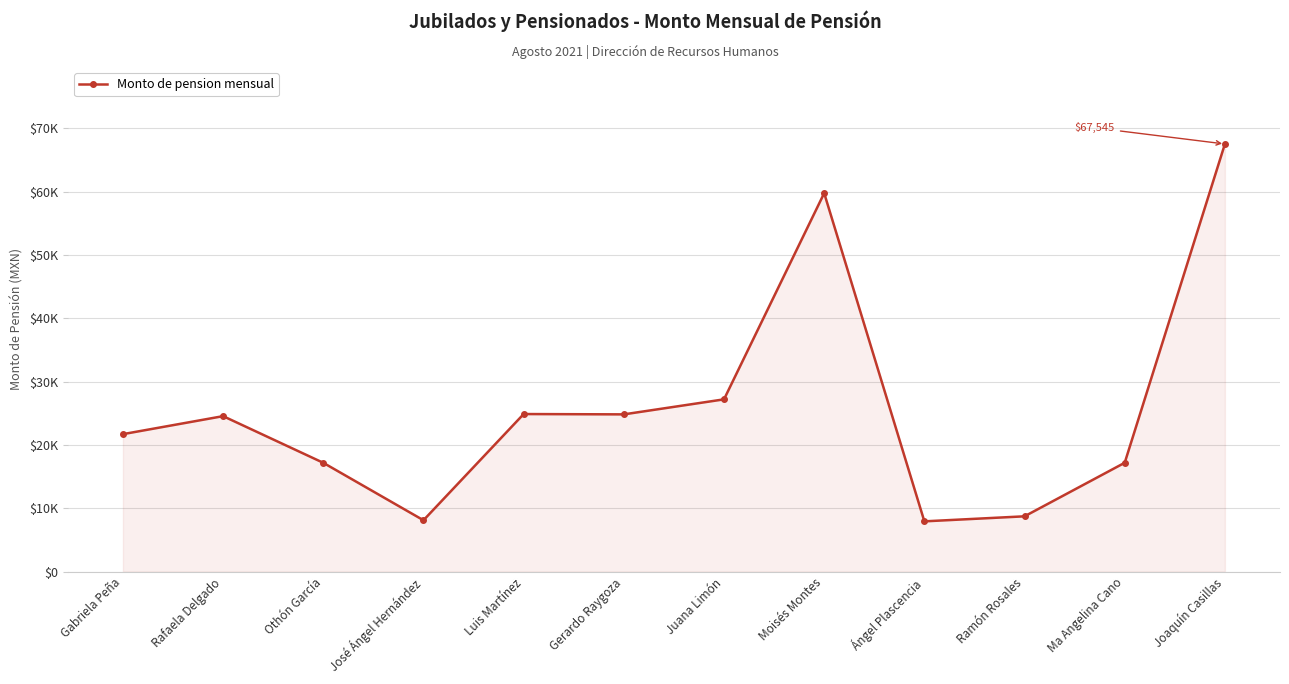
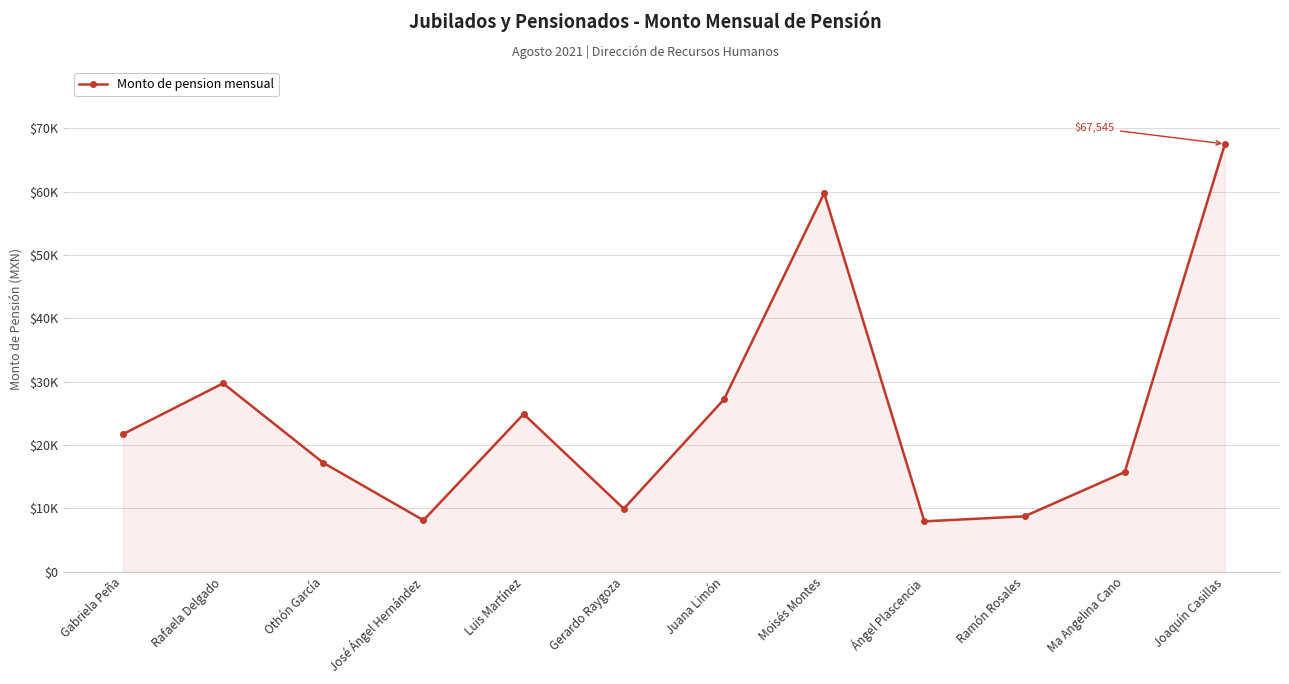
Rafaela Delgado: $25000 -> $30000
Gerardo Raygoza: $25000 -> $10000
Ma Angelina Cano: $17000 -> $16000
